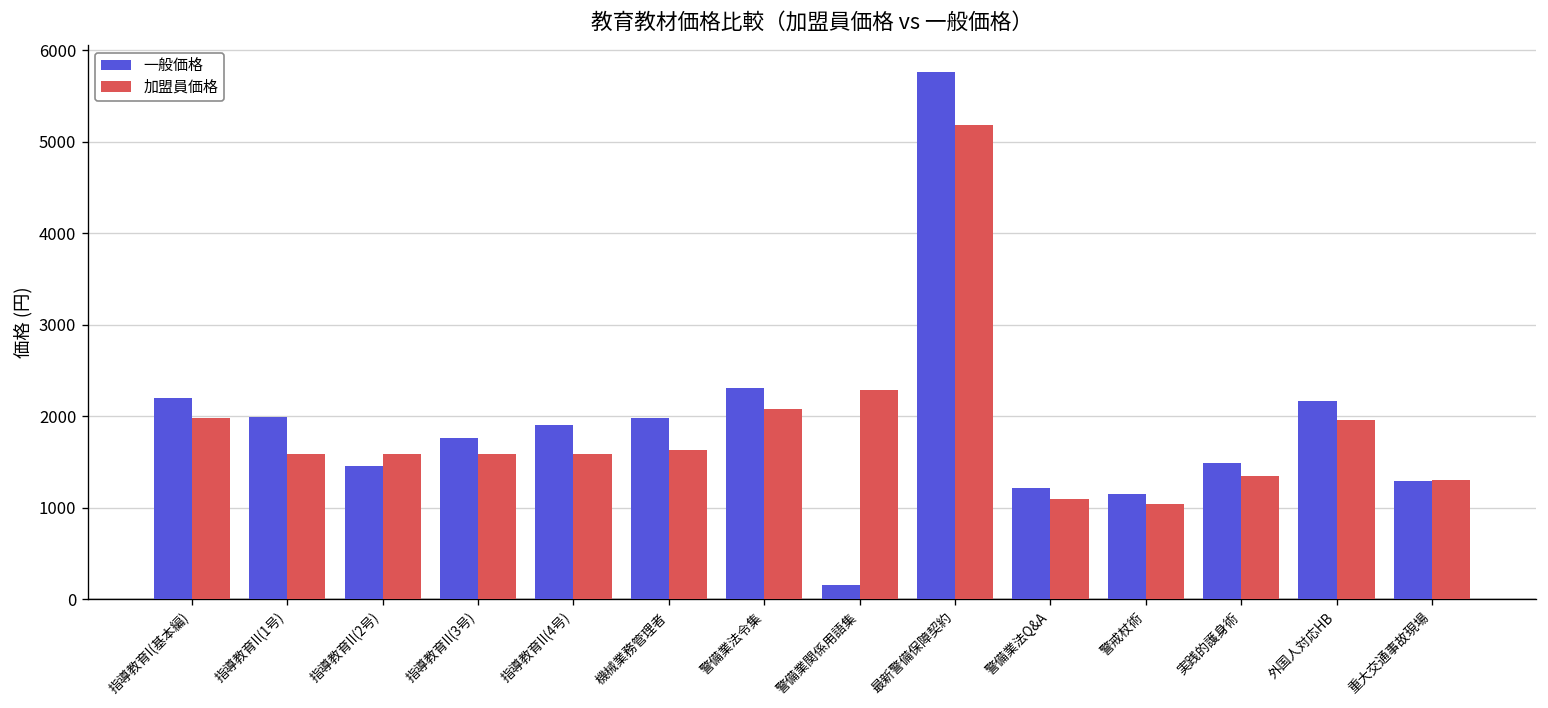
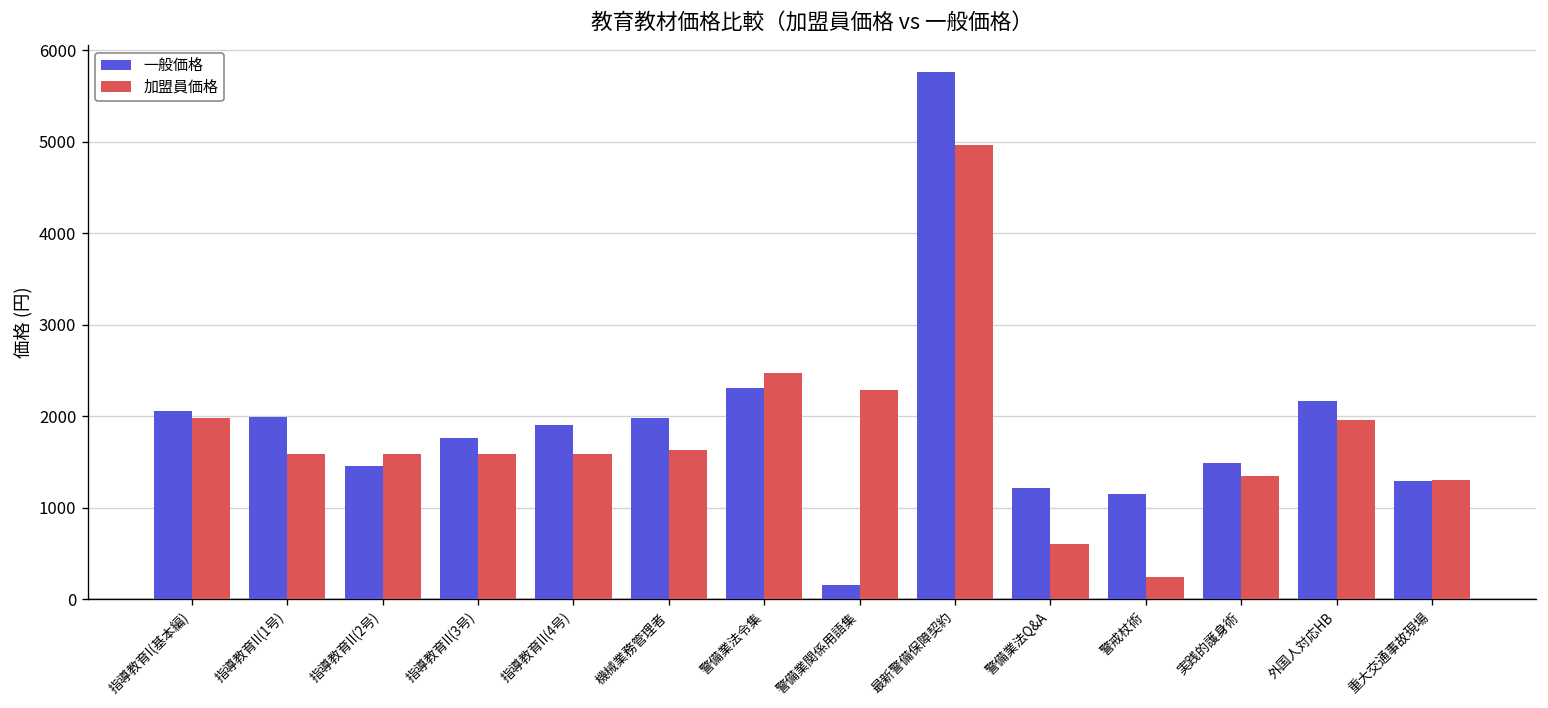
一般価格, 指導教育I(基本編): 2200 -> 2100
加盟員価格, 警備業法令集: 2100 -> 2500
加盟員価格, 最新警備保障契約: 5200 -> 5000
加盟員価格, 警備業法Q&A: 1100 -> 600
加盟員価格, 警戒杖術: 1000 -> 200
